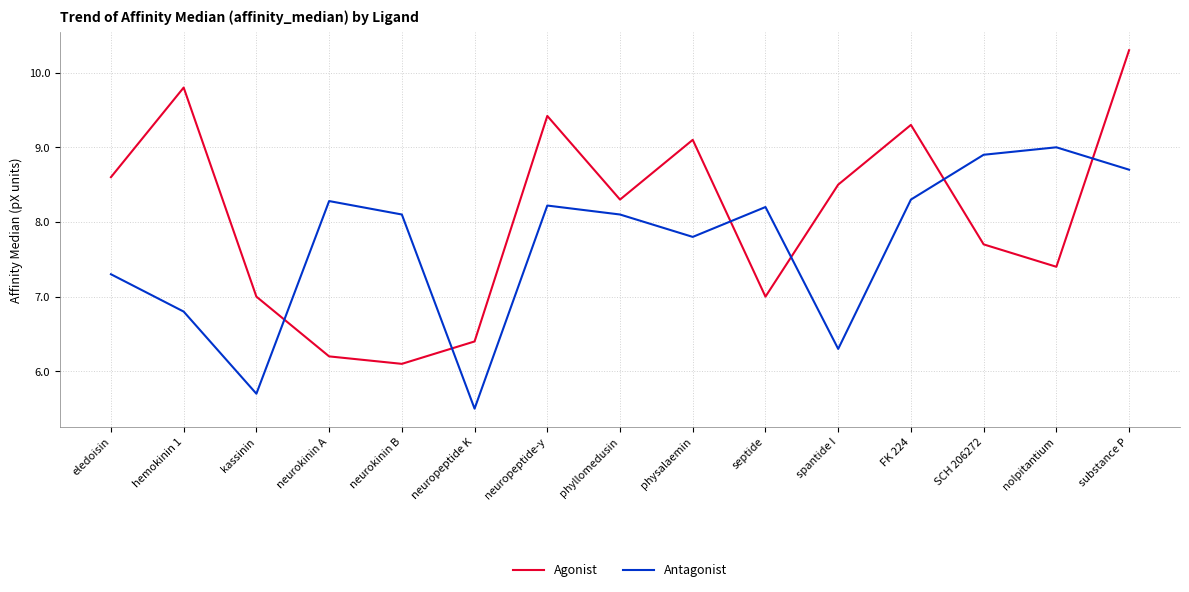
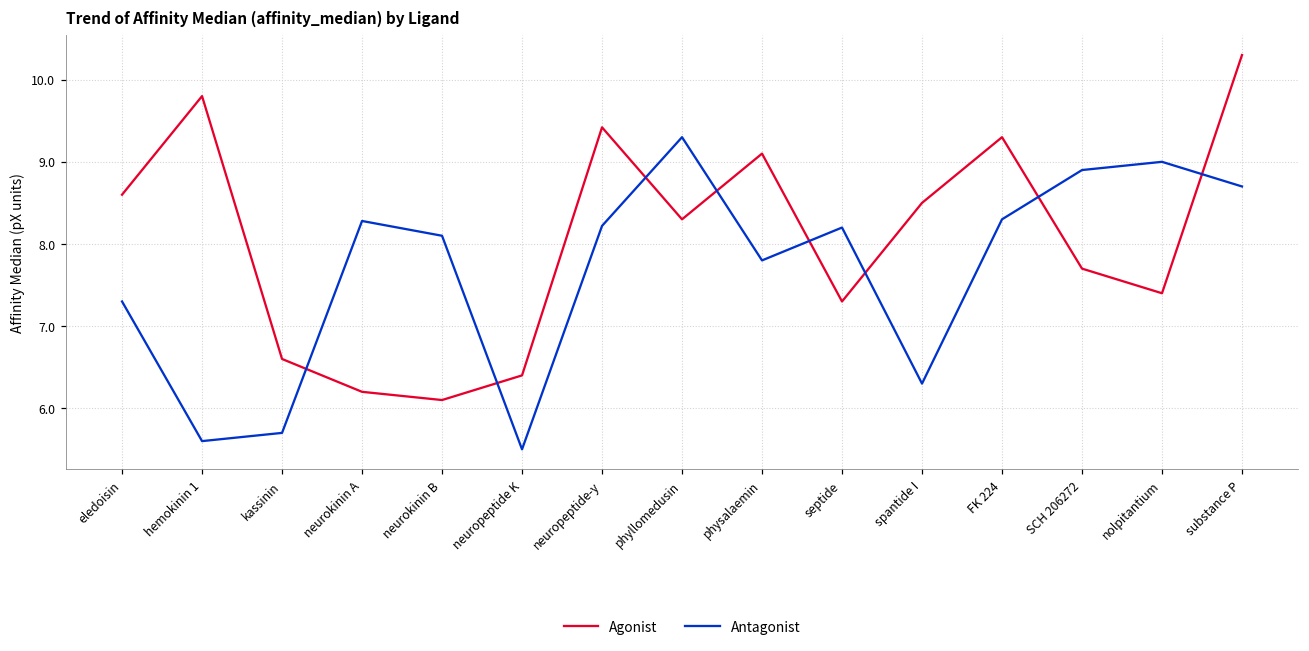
Antagonist, hemokinin 1: 6.8 -> 5.6
Agonist, kassinin: 7.0 -> 6.6
Antagonist, phyllomedusin: 8.1 -> 9.3
Agonist, septide: 7.0 -> 7.3
